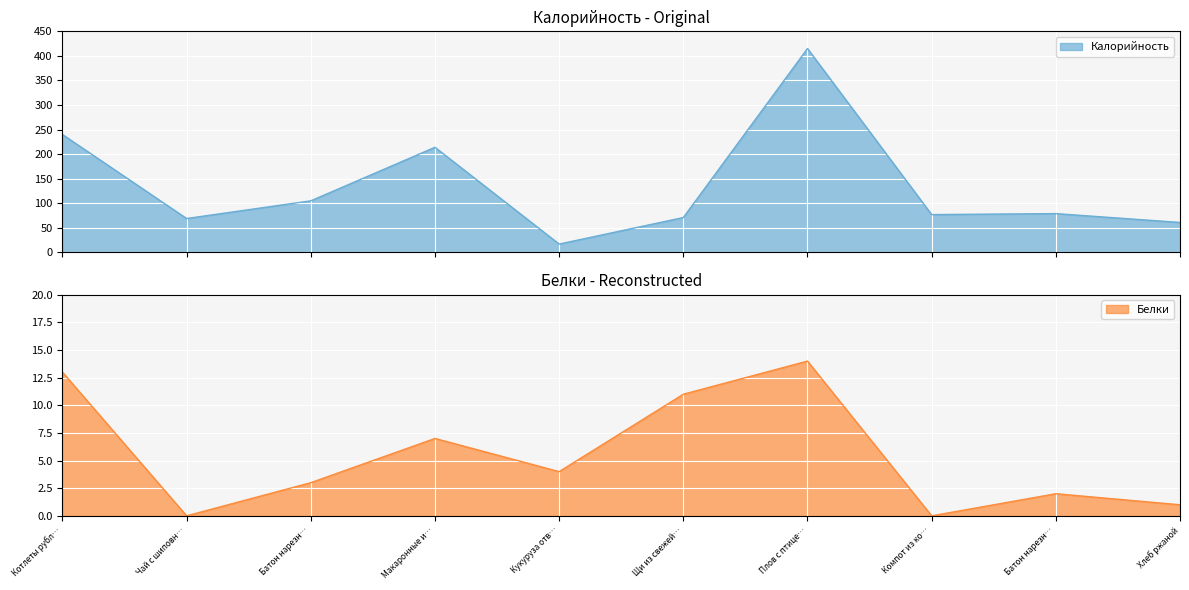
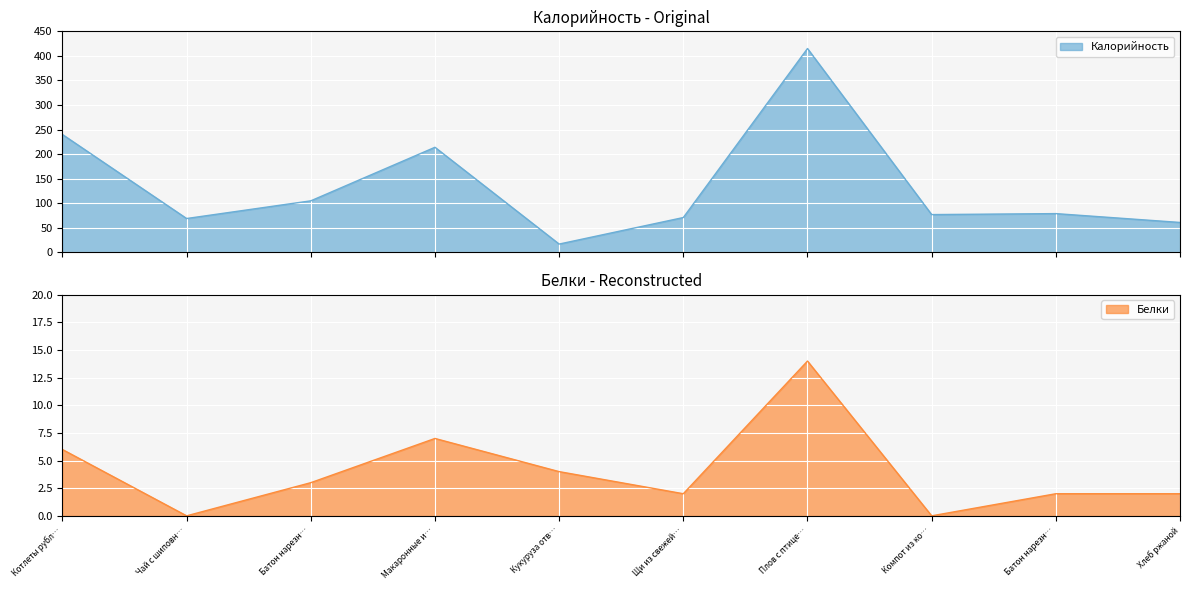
Белки - Reconstructed, Котлеты рубл…: 13 -> 6
Белки - Reconstructed, Щи из свежей…: 11 -> 2
Белки - Reconstructed, Хлеб ржаной: 1 -> 2
